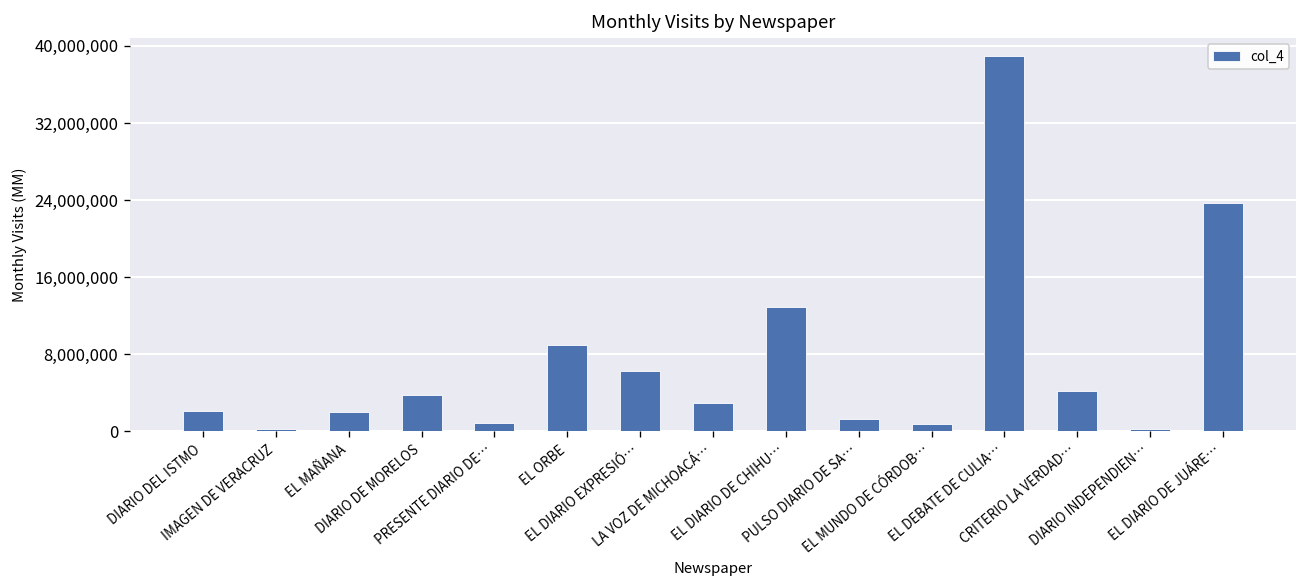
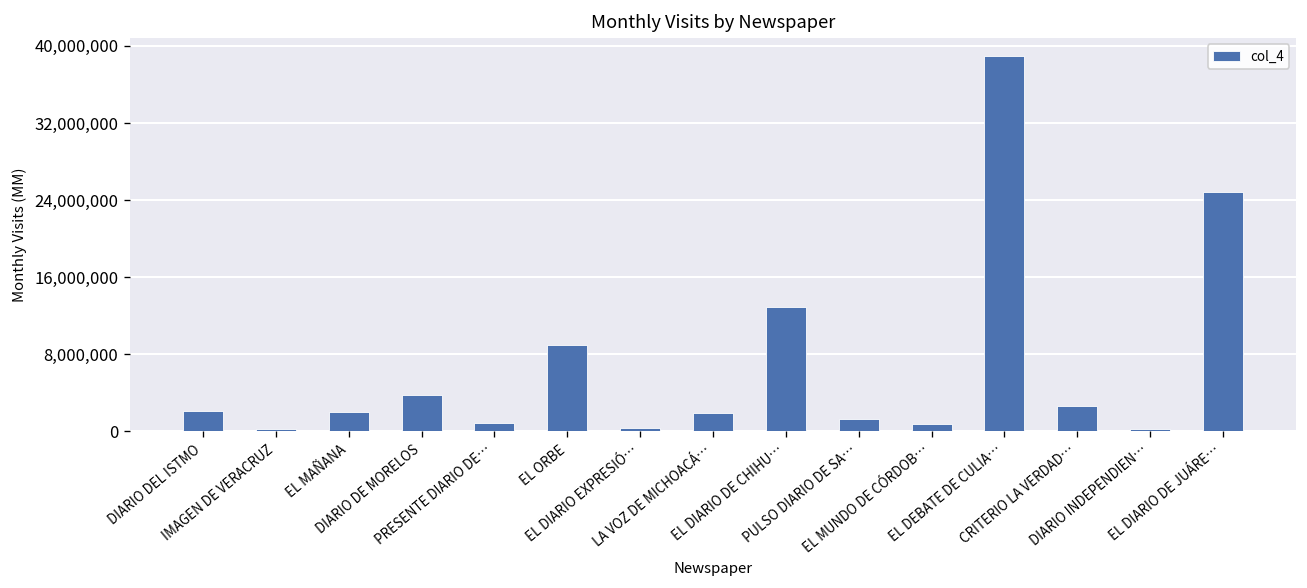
EL DIARIO EXPRESIÓ…: 6,000,000 -> 0
LA VOZ DE MICHOACÁ…: 3,000,000 -> 2,000,000
CRITERIO LA VERDAD…: 4,000,000 -> 3,000,000
EL DIARIO DE JUÁRE…: 24,000,000 -> 25,000,000
